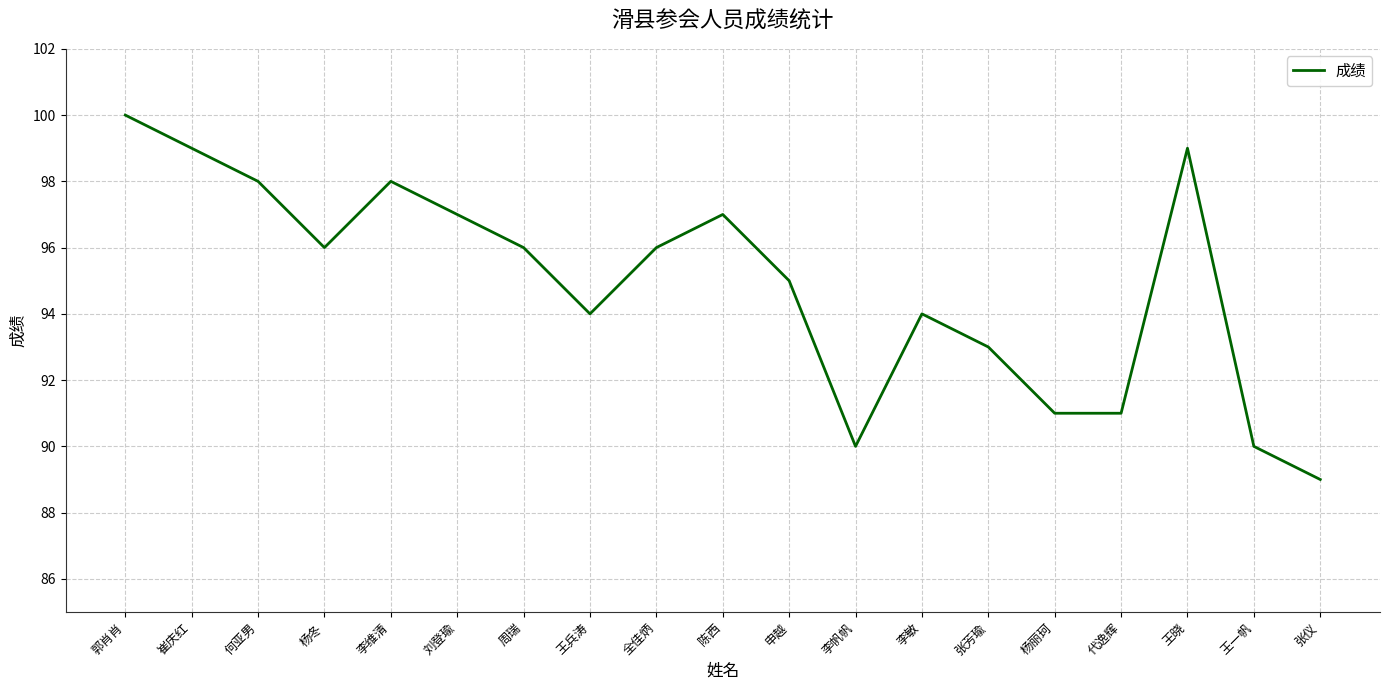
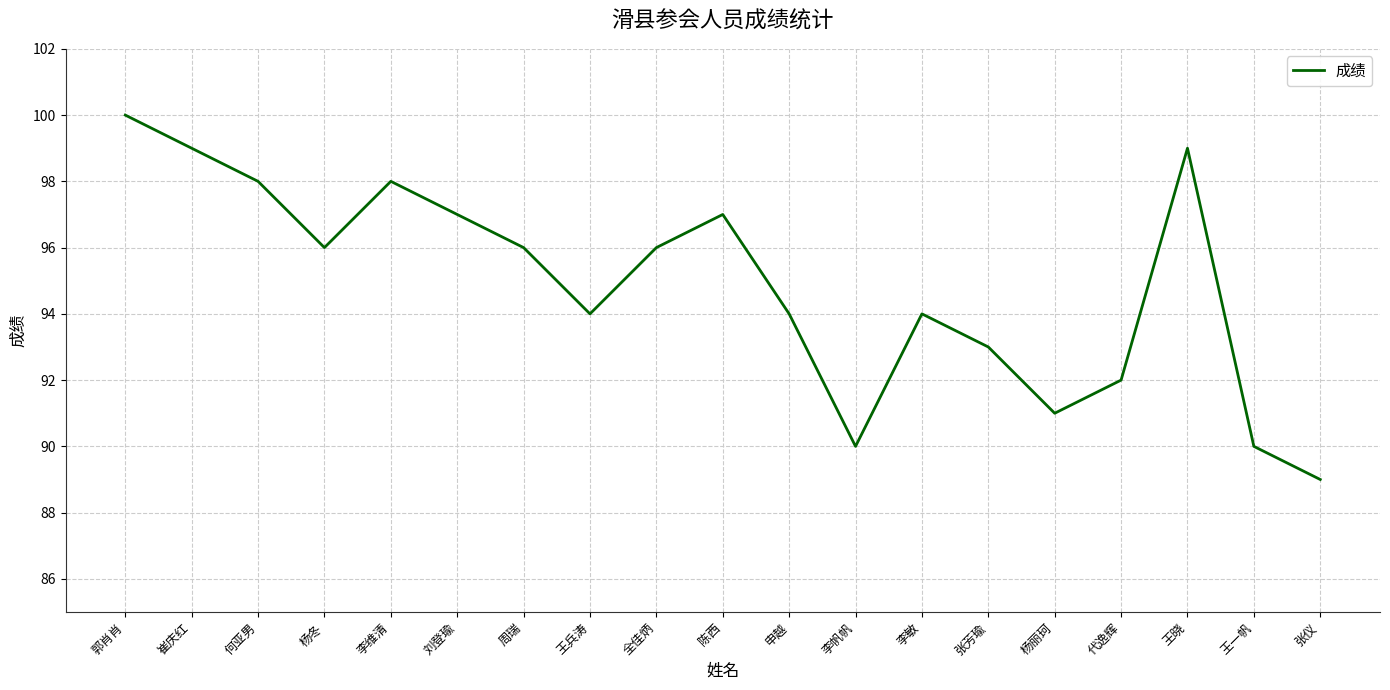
申越: 95 -> 94
代逸辉: 91 -> 92
